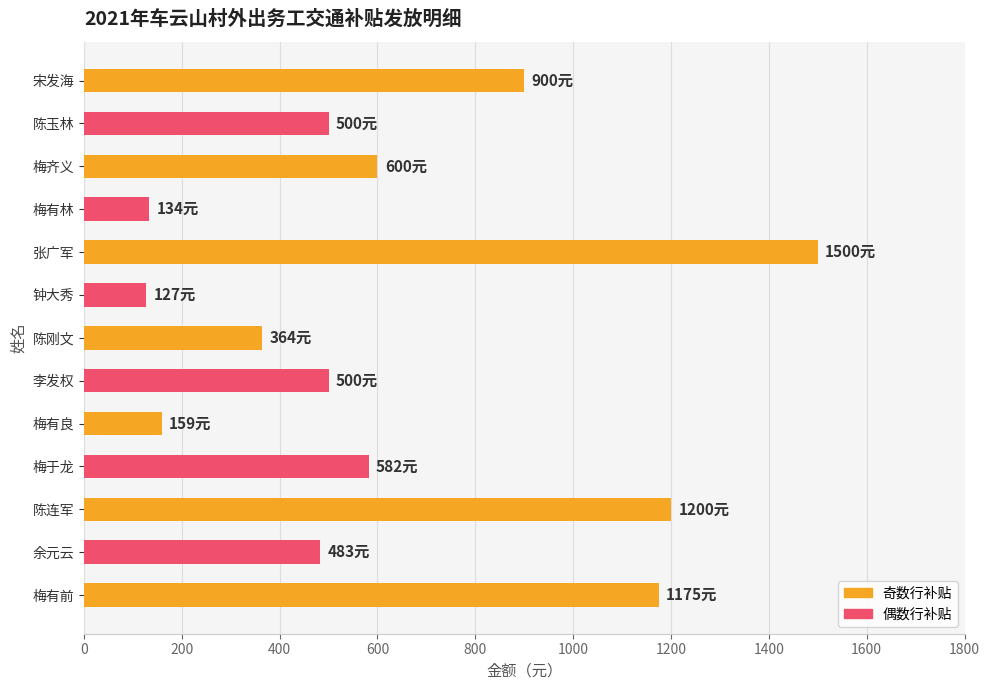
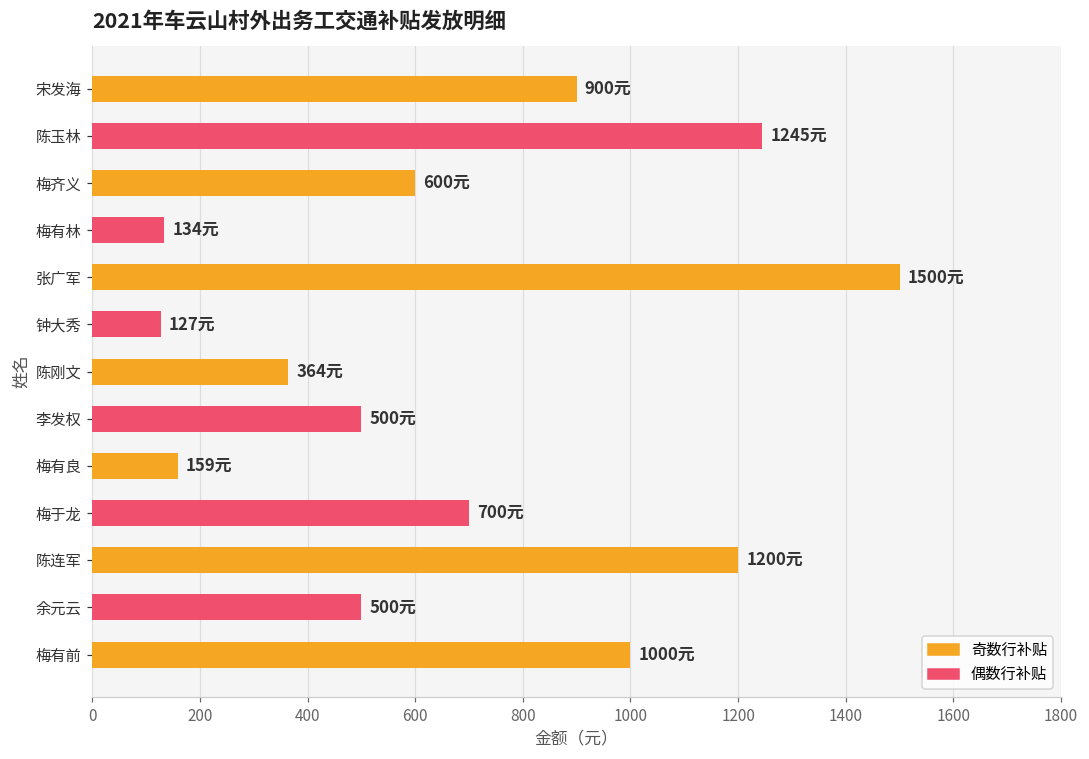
陈玉林: 500元 -> 1245元
梅于龙: 582元 -> 700元
余元云: 483元 -> 500元
梅有前: 1175元 -> 1000元
